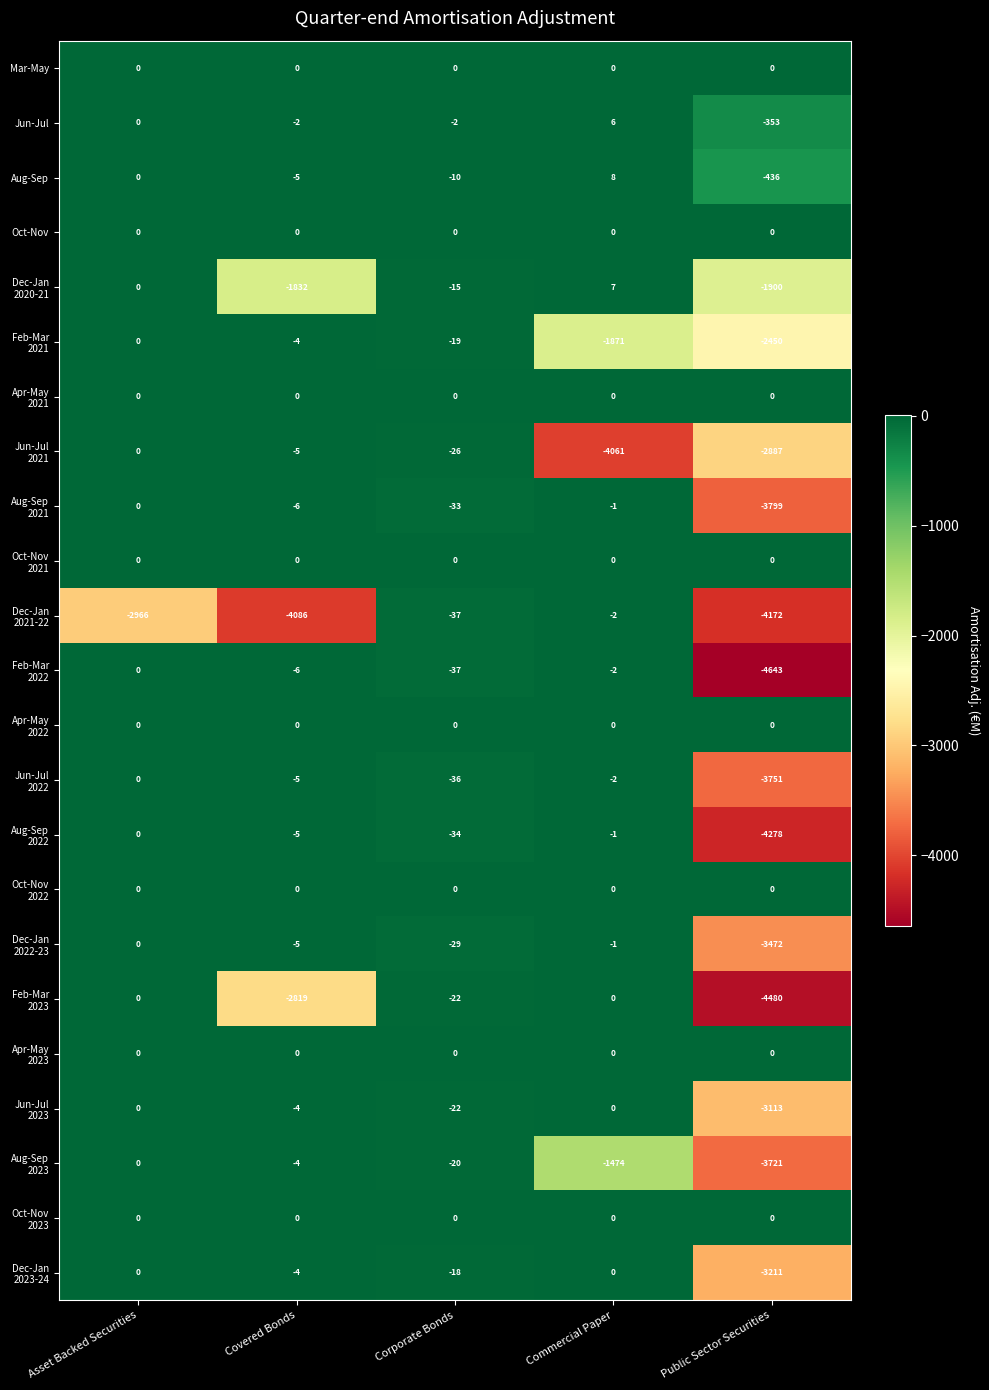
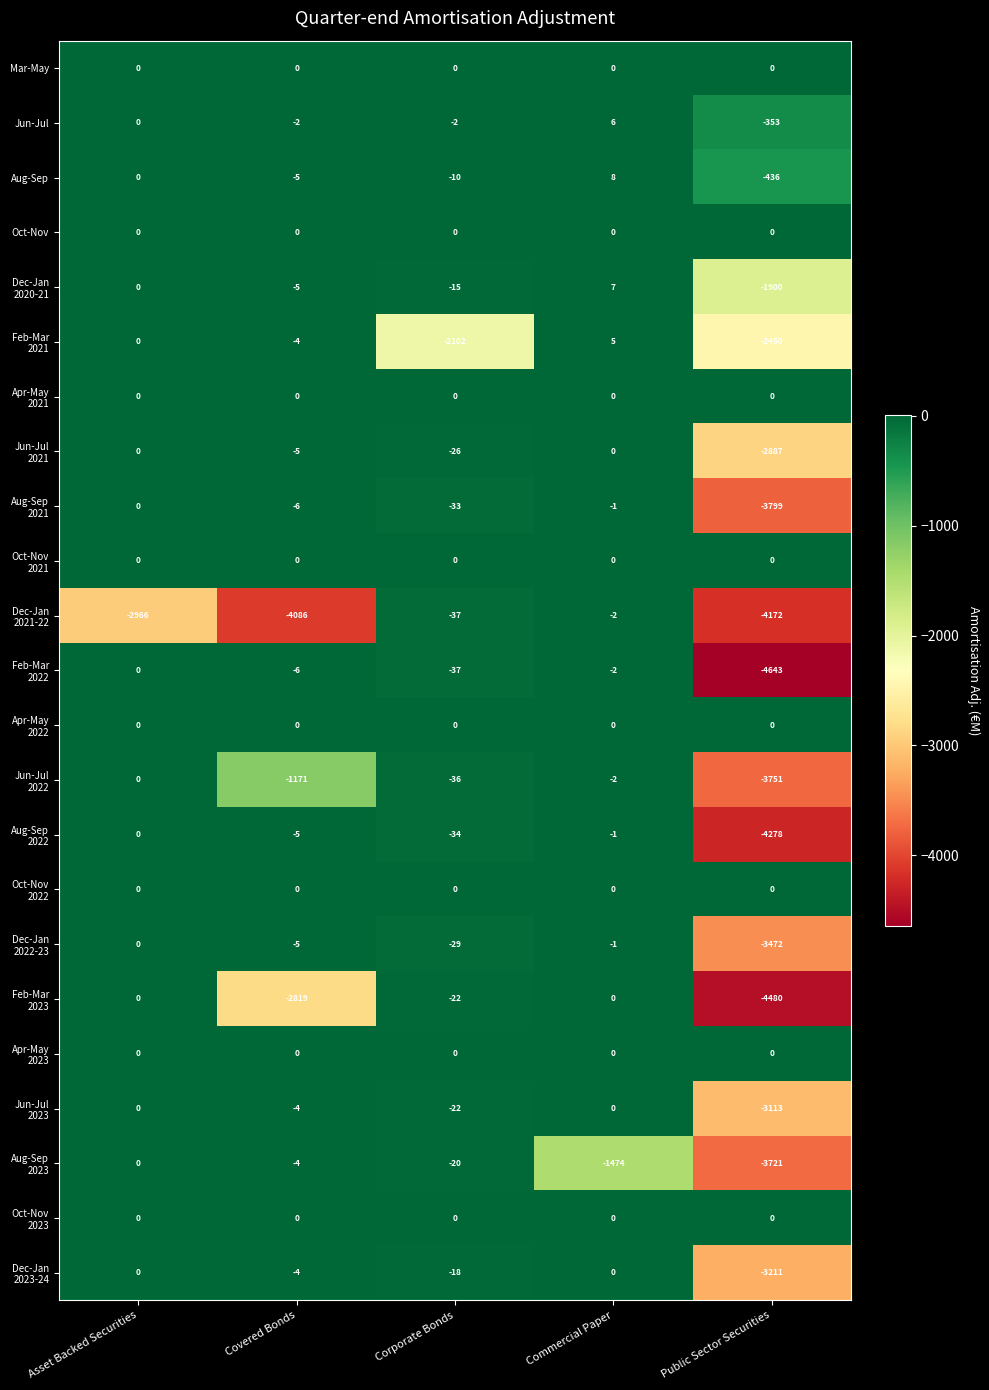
Dec-Jan 2020-21, Covered Bonds: -1832 -> -5
Feb-Mar 2021, Corporate Bonds: -19 -> -2102
Feb-Mar 2021, Commercial Paper: -1871 -> 5
Jun-Jul 2021, Commercial Paper: -4061 -> 0
Jun-Jul 2022, Covered Bonds: -5 -> -1171
